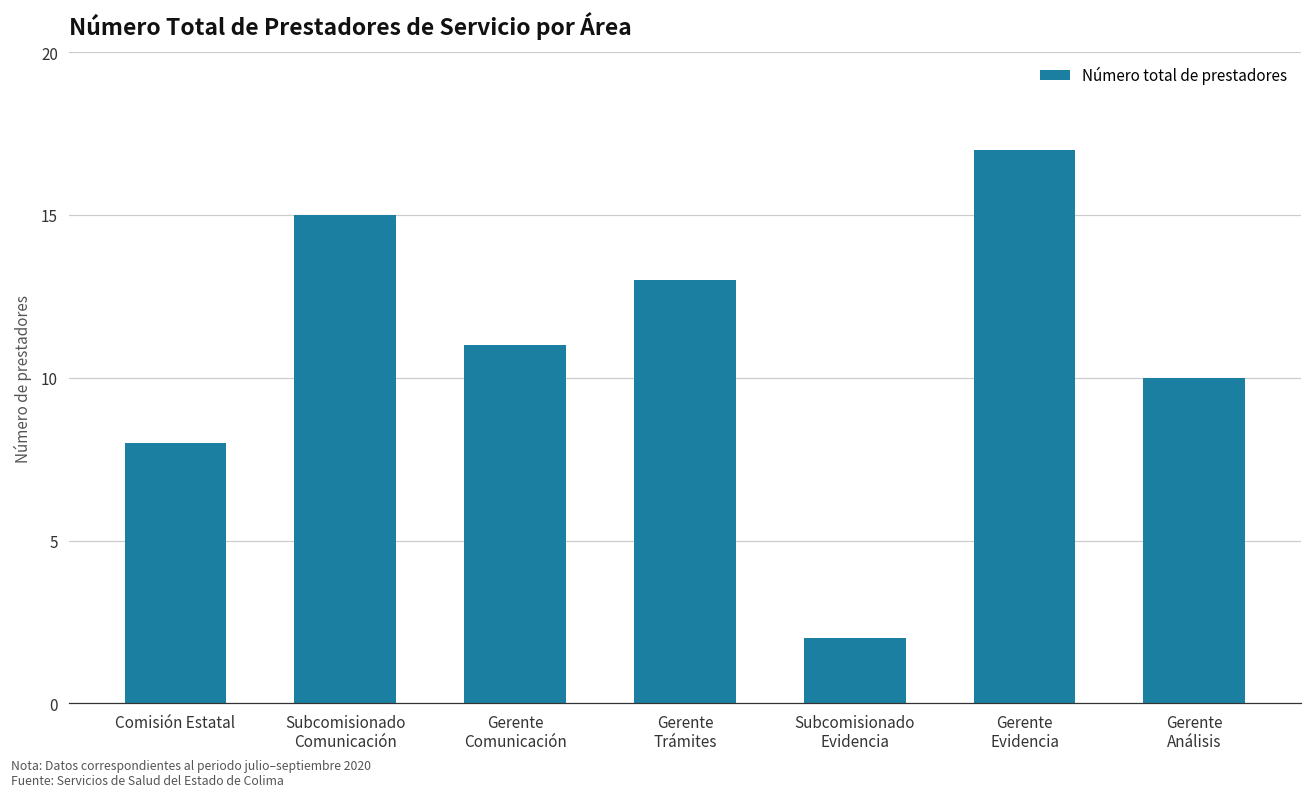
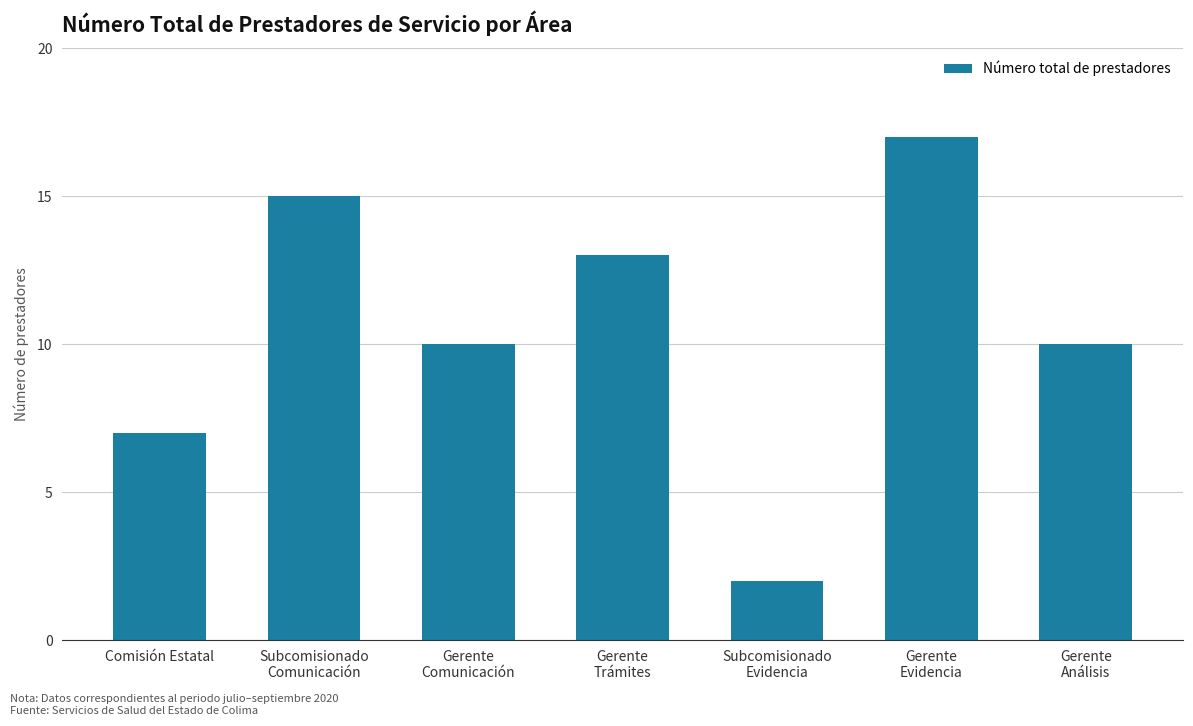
Comisión Estatal: 8 -> 7
Gerente Comunicación: 11 -> 10
